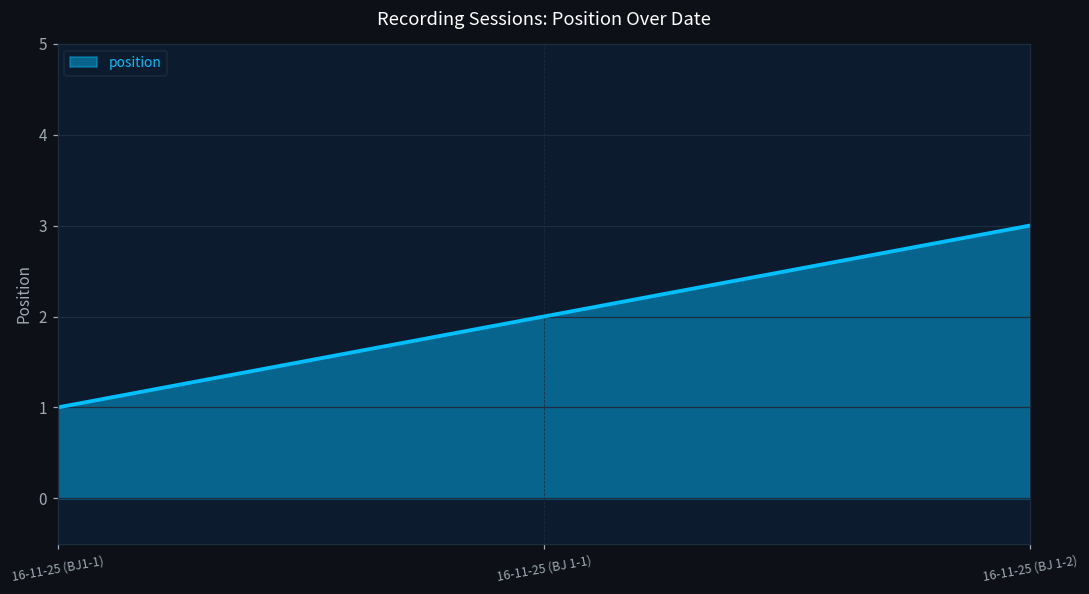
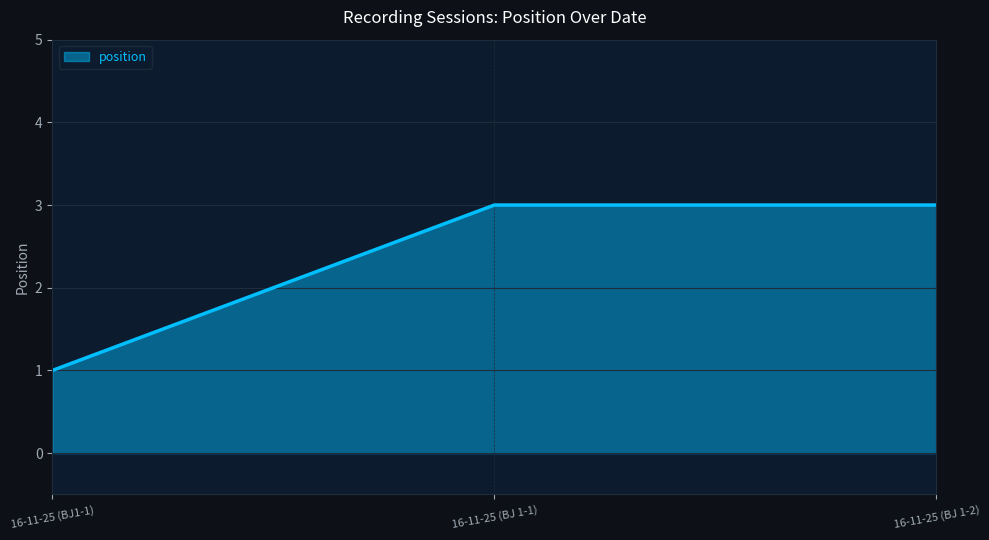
16-11-25 (BJ 1-1): 2 -> 3
